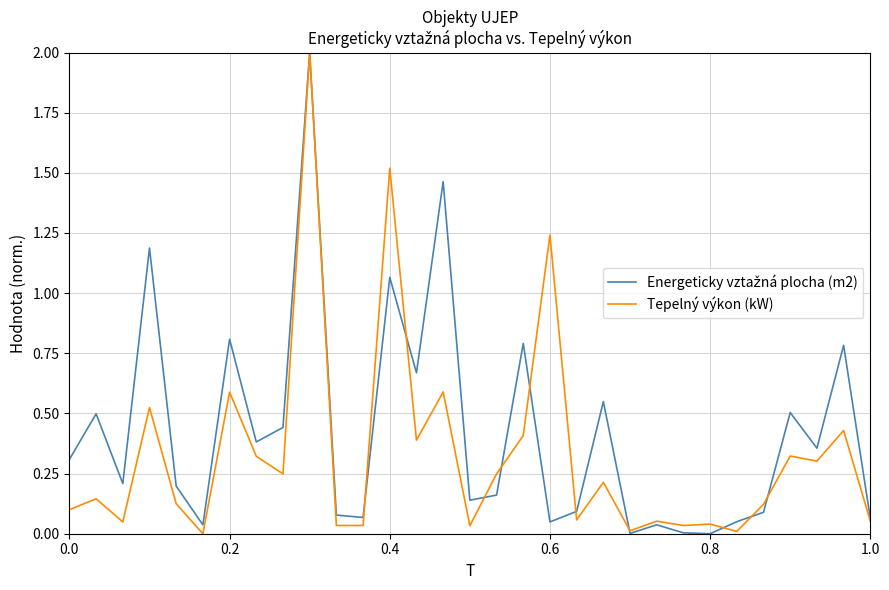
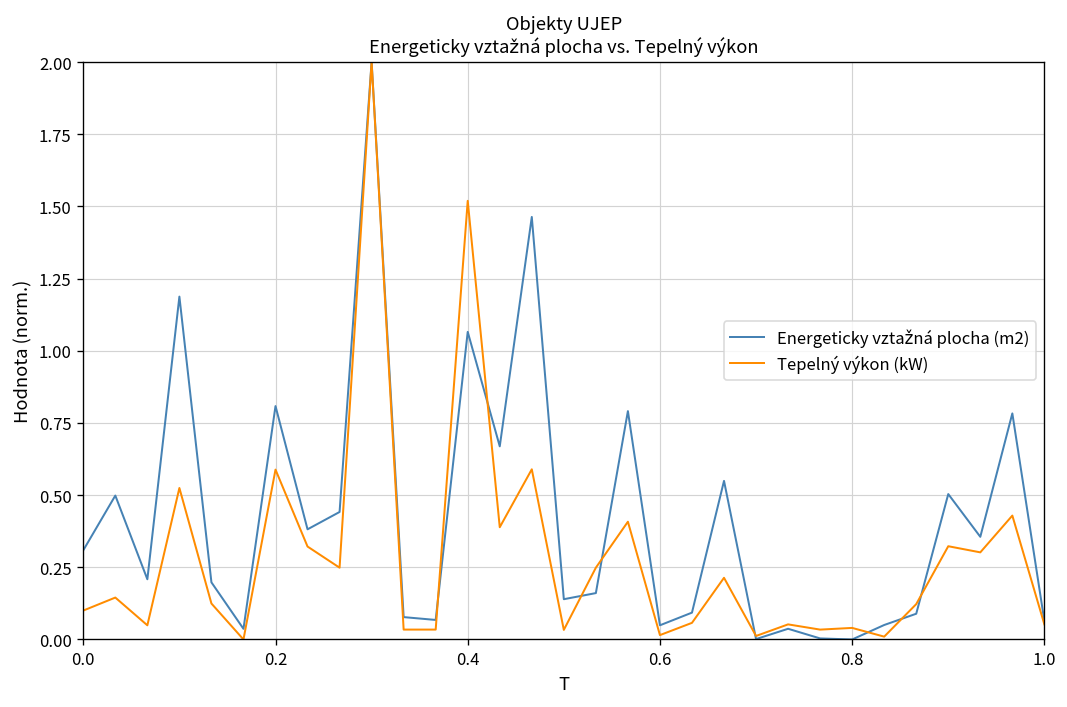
Tepelný výkon (kW), 0.6: 1.24 -> 0.02
